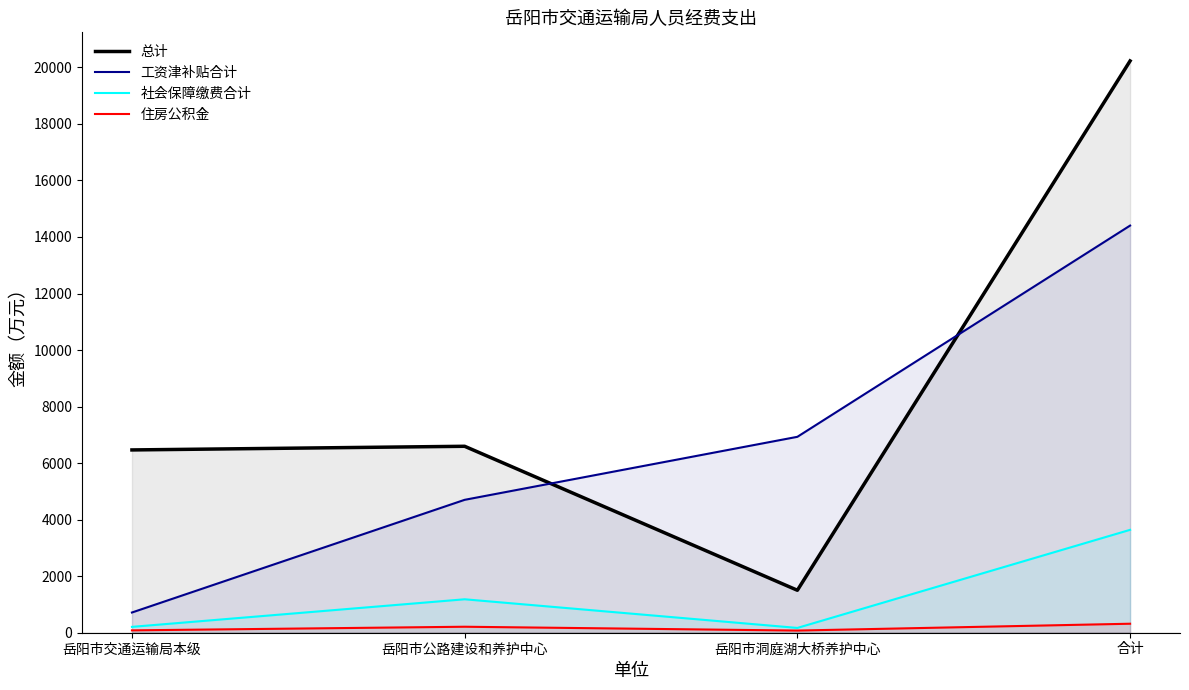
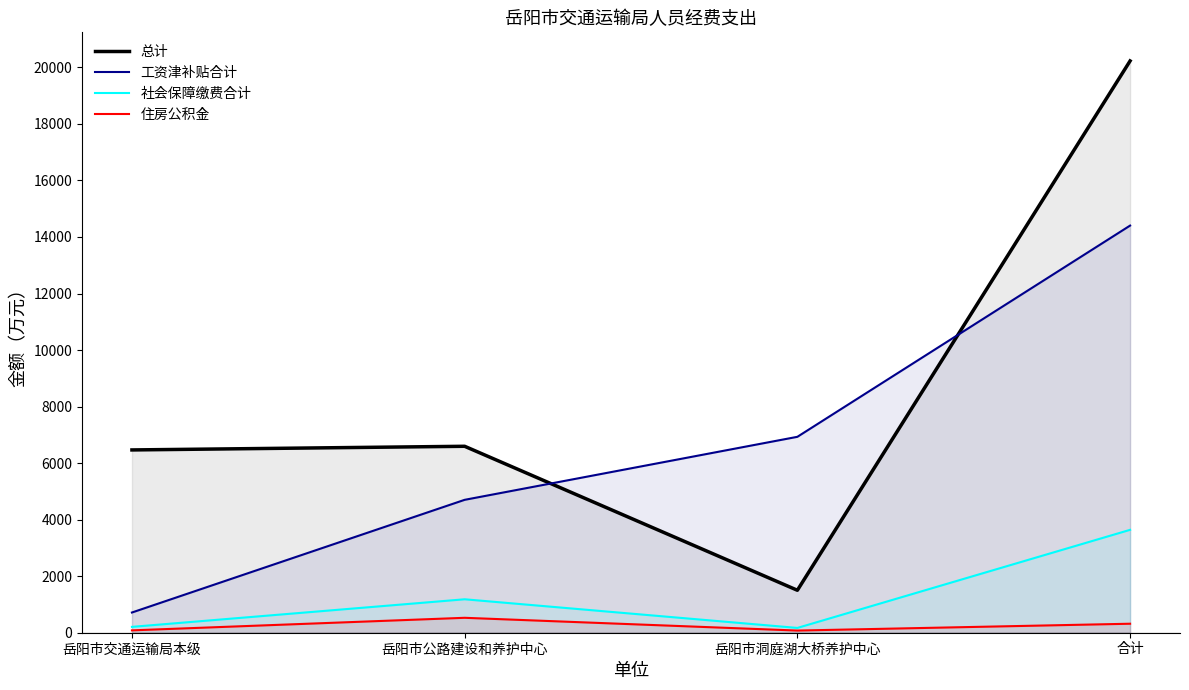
住房公积金, 岳阳市公路建设和养护中心: 200 -> 500
